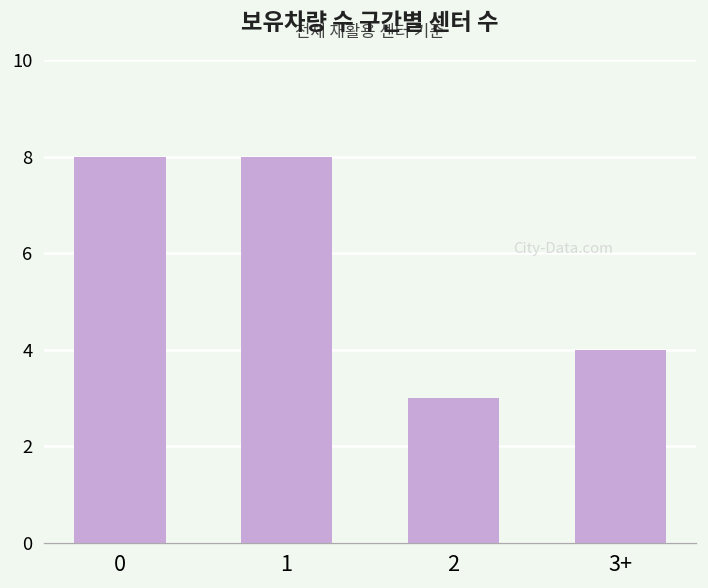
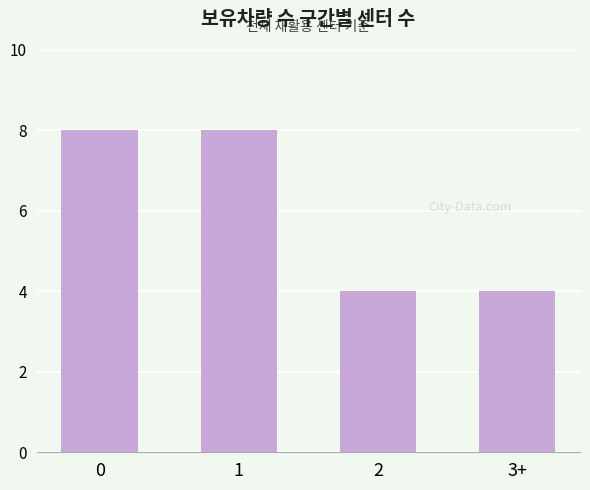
2: 3 -> 4
